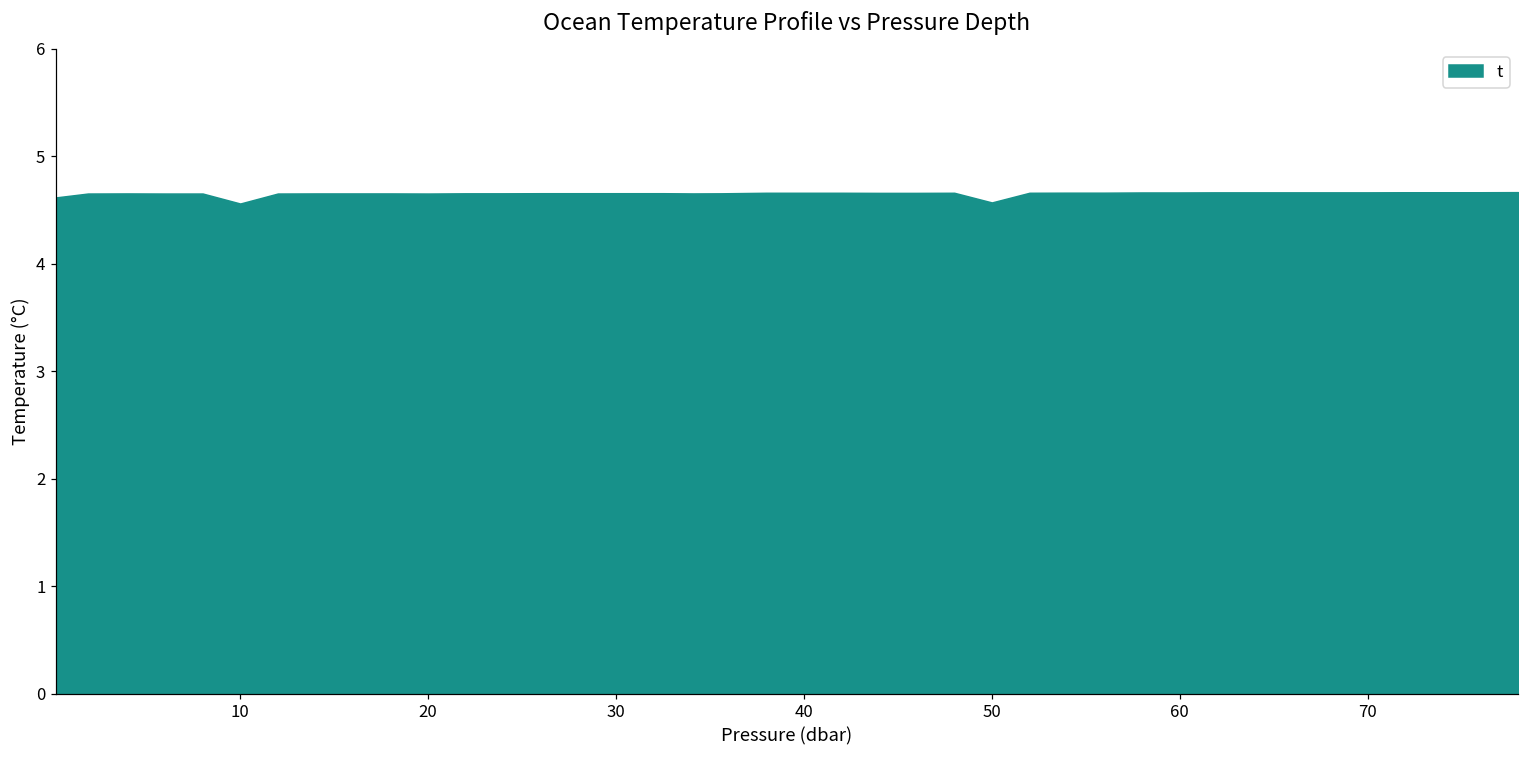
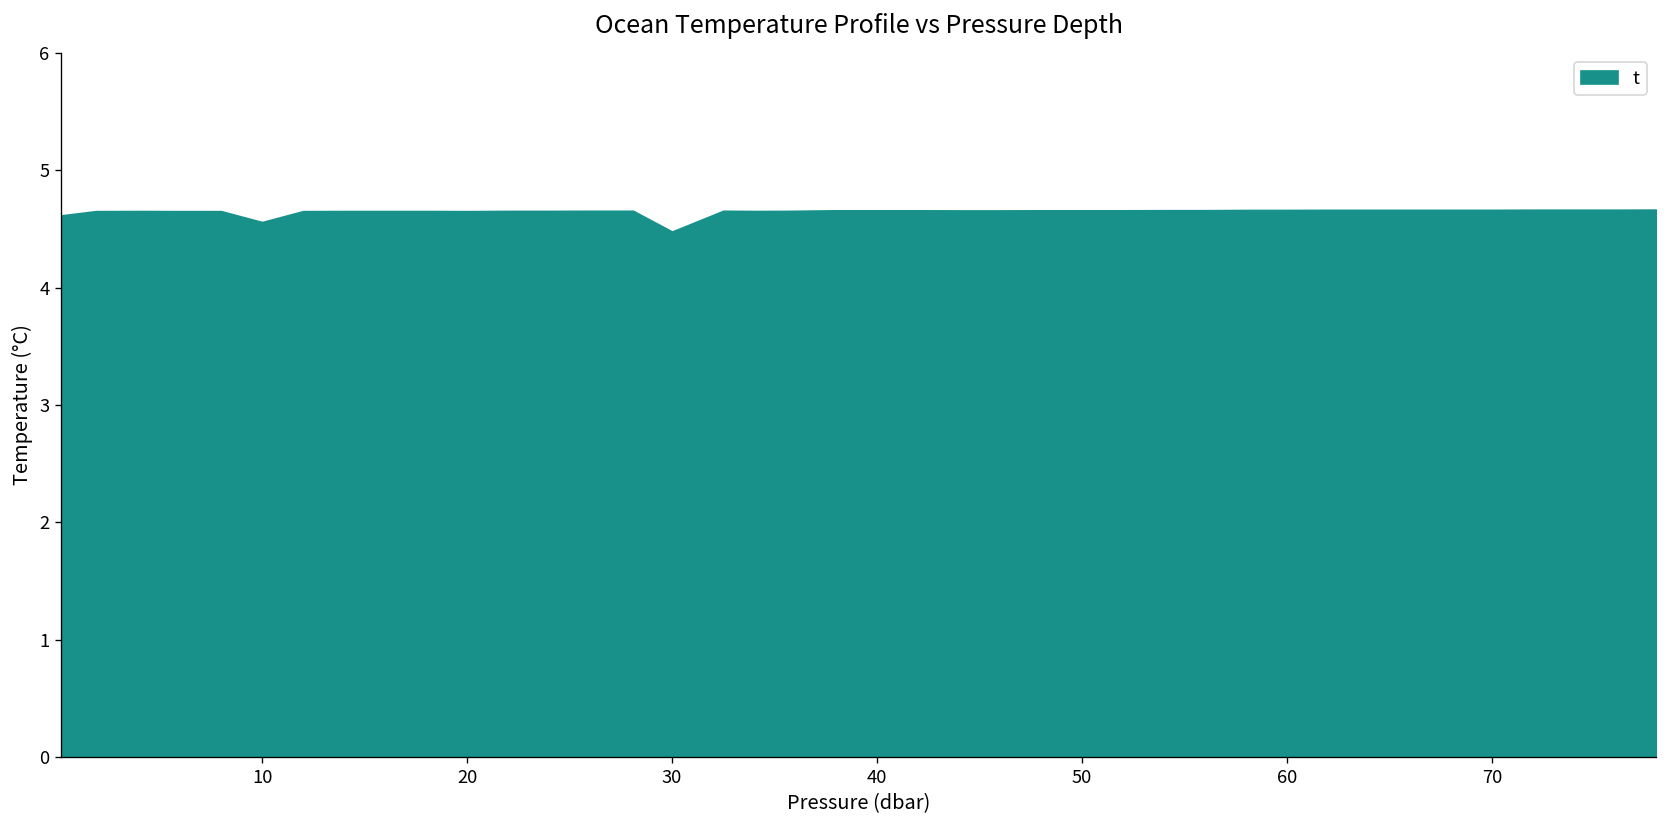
30: 4.7 -> 4.5
50: 4.6 -> 4.7
